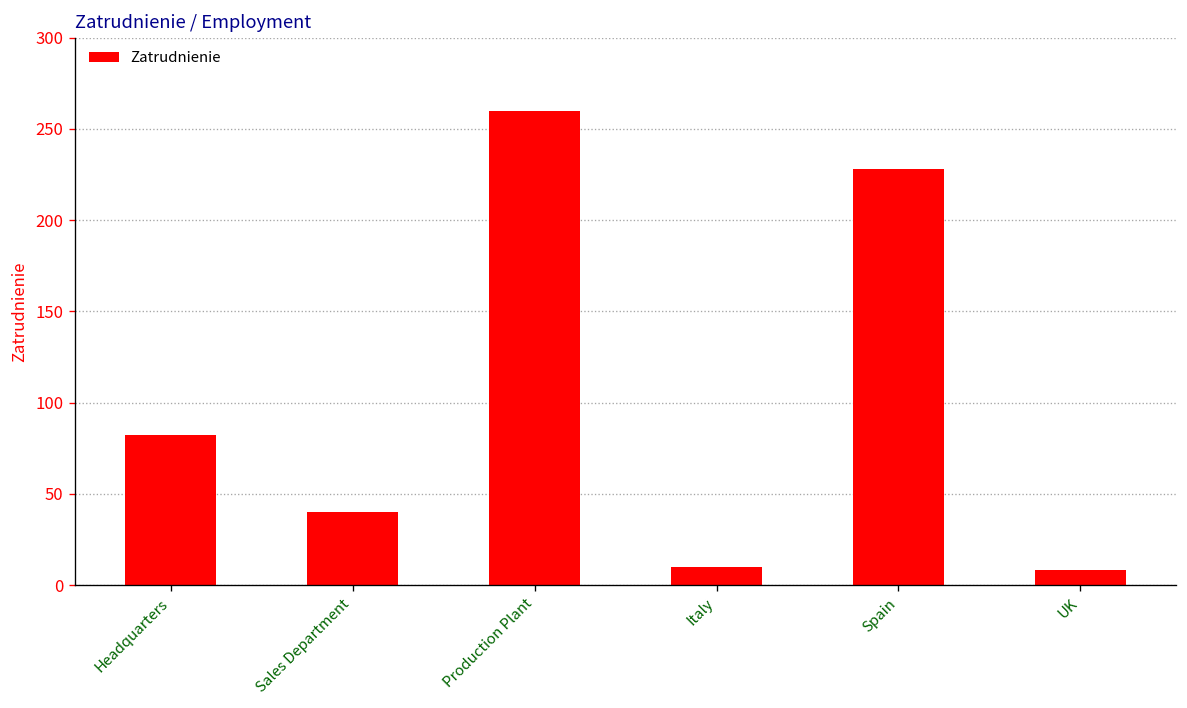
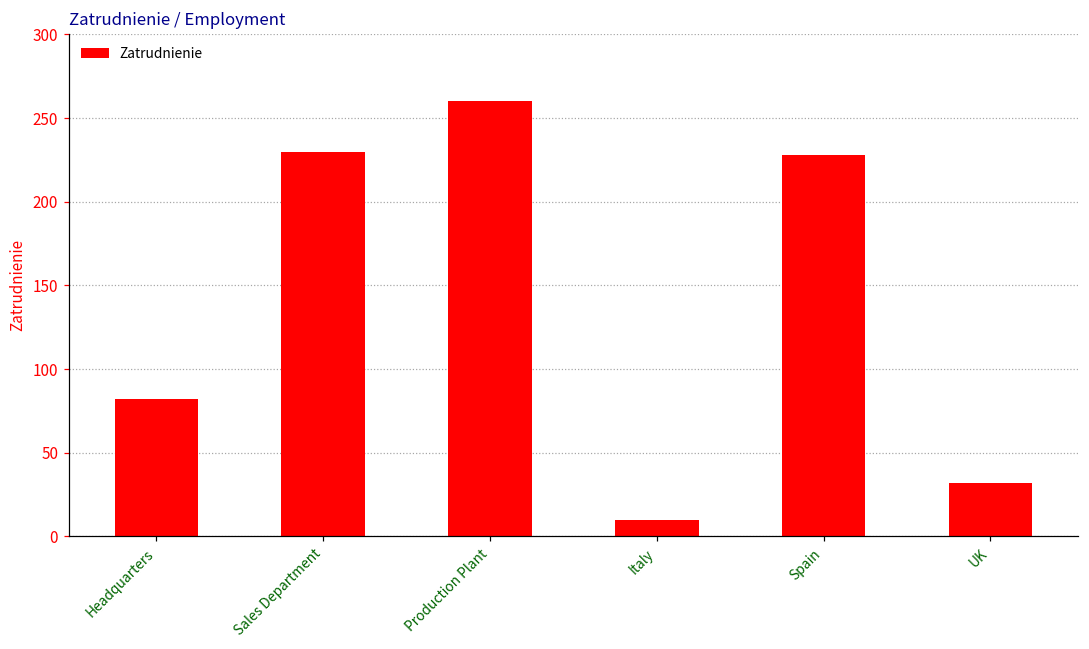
Sales Department: 40 -> 230
UK: 8 -> 32
